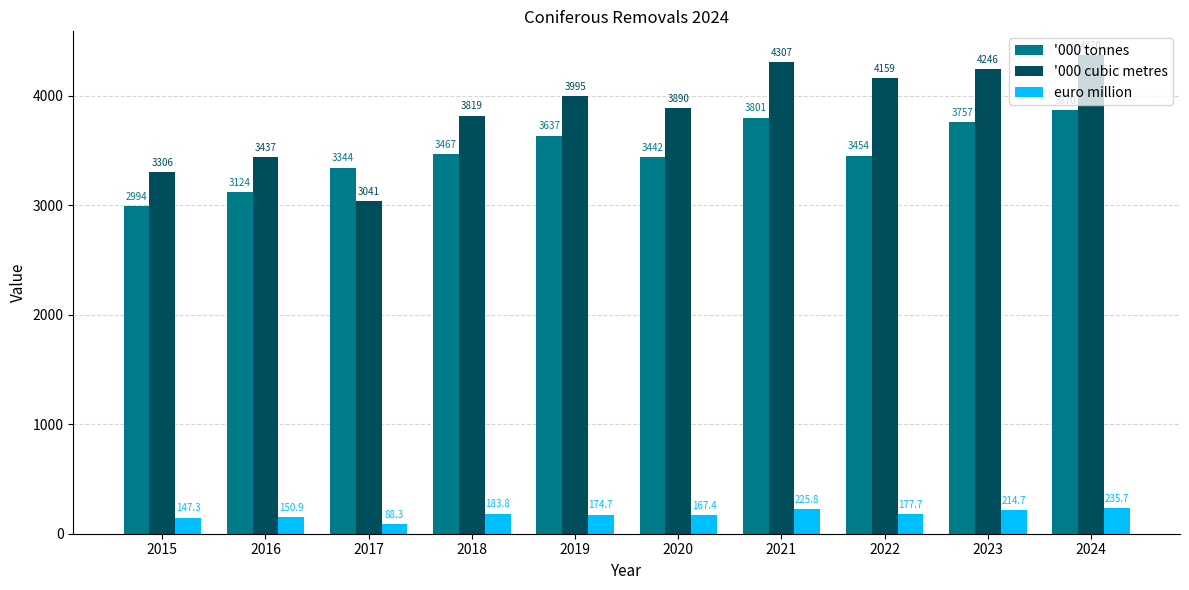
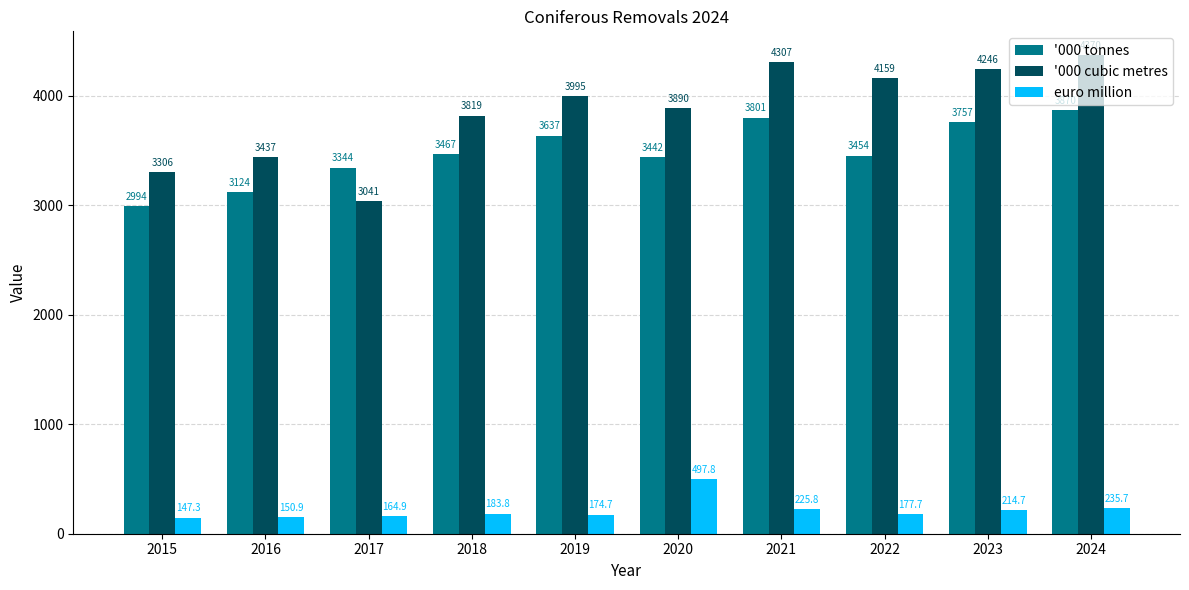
euro million, 2017: 88.3 -> 164.9
euro million, 2020: 167.4 -> 497.8
